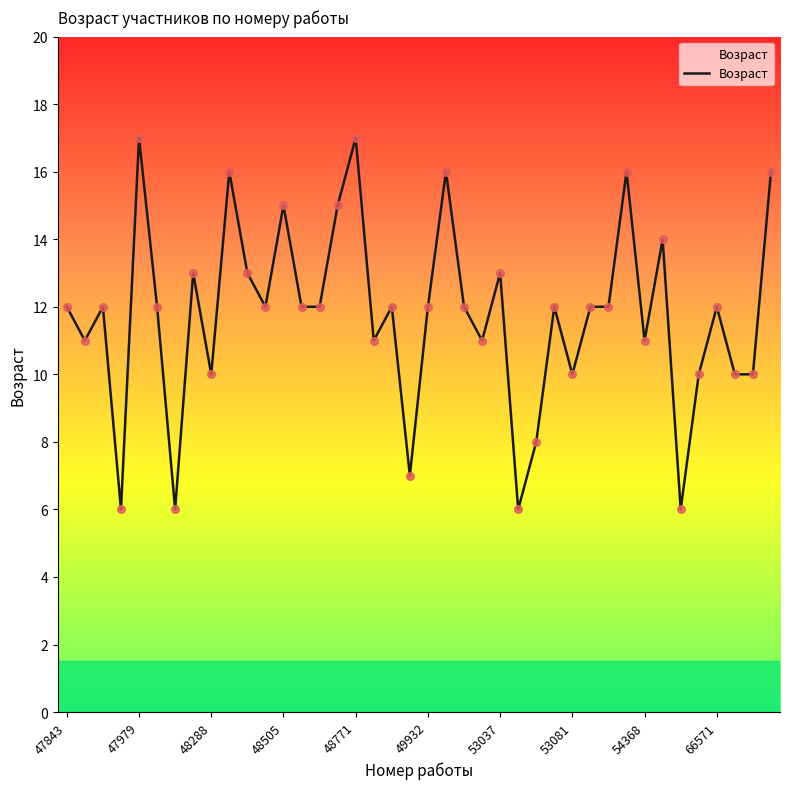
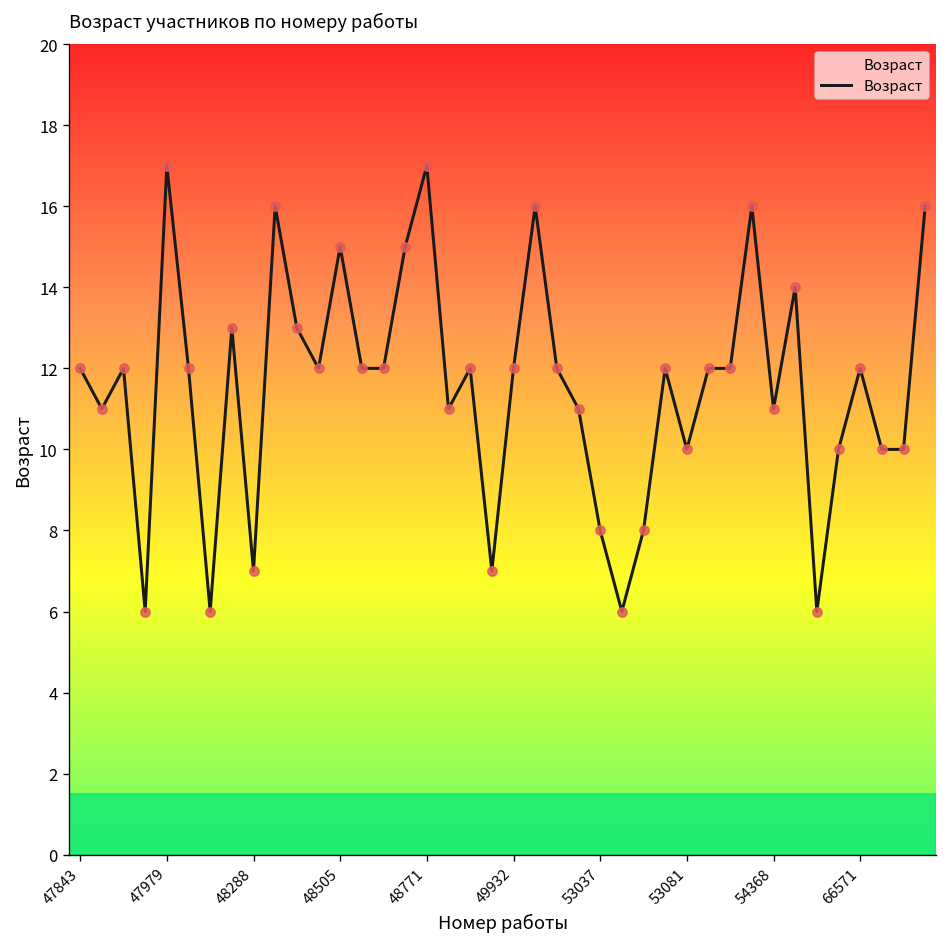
48288: 10 -> 7
53037: 13 -> 8
